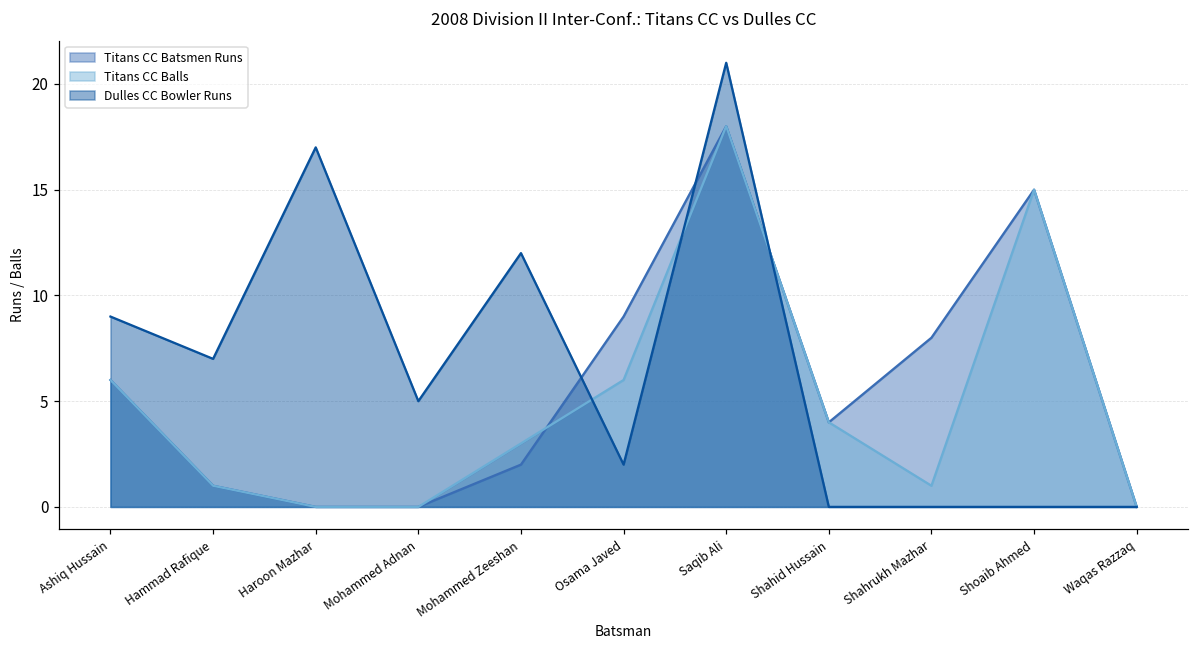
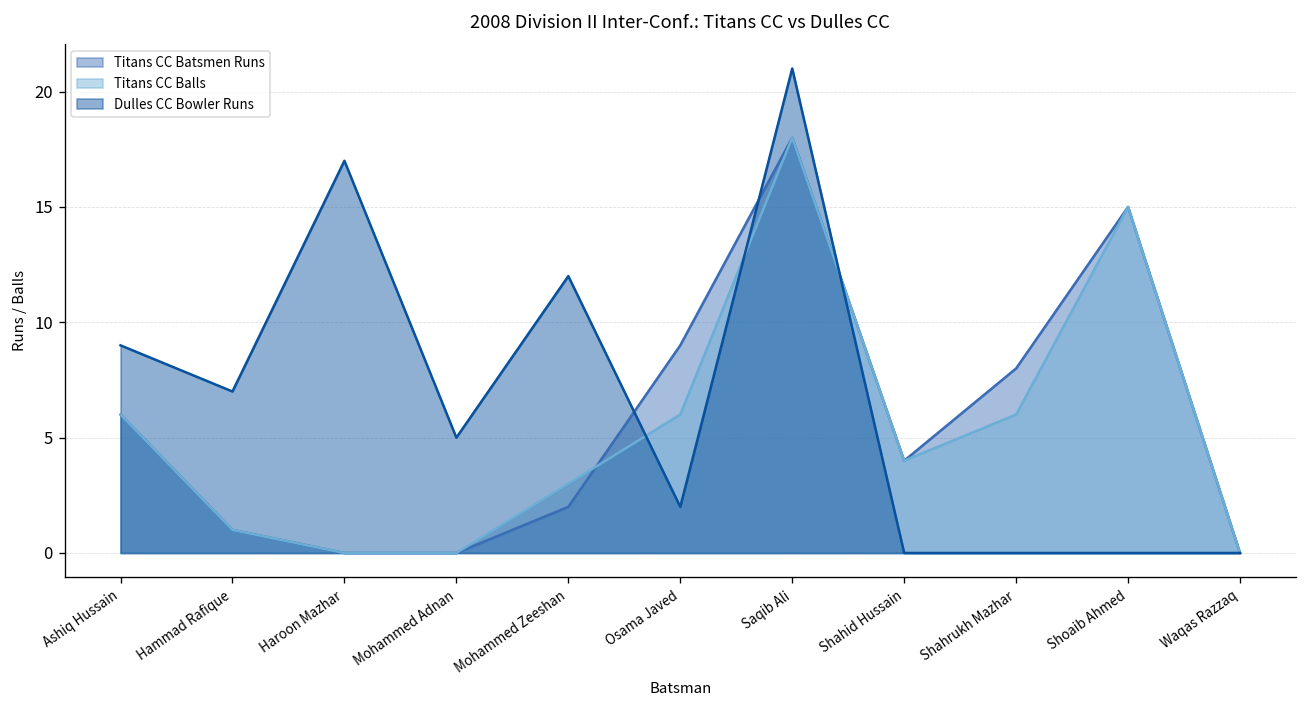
Titans CC Balls, Shahrukh Mazhar: 1 -> 6
